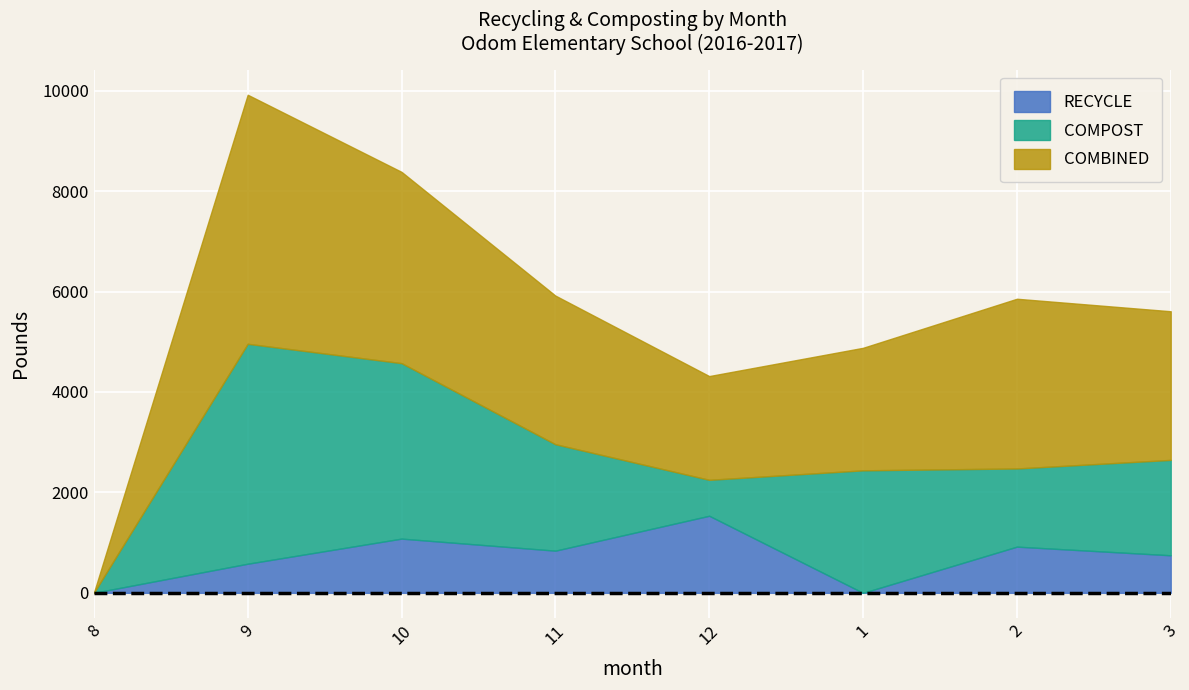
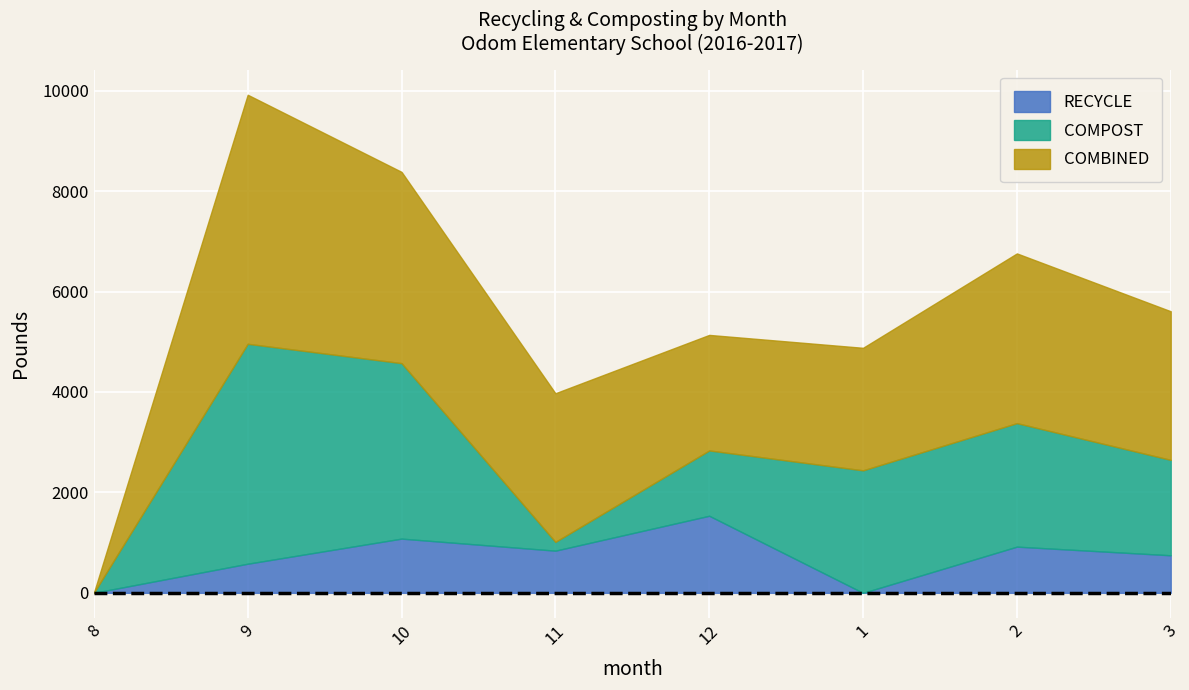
COMPOST, 11: 2100 -> 200
COMPOST, 12: 700 -> 1300
COMBINED, 12: 2100 -> 2300
COMPOST, 2: 1600 -> 2500
